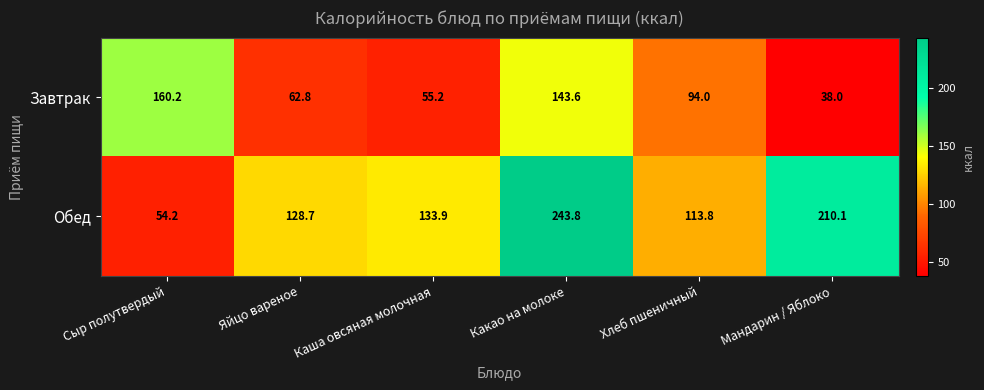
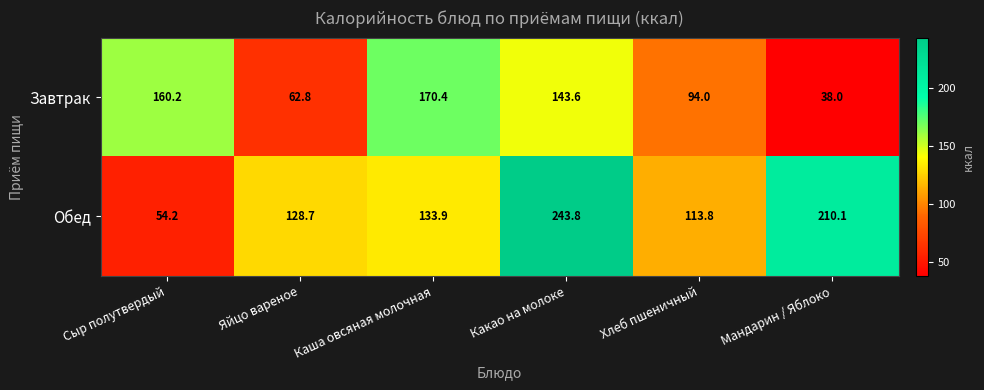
Завтрак, Каша овсяная молочная: 55.2 -> 170.4
